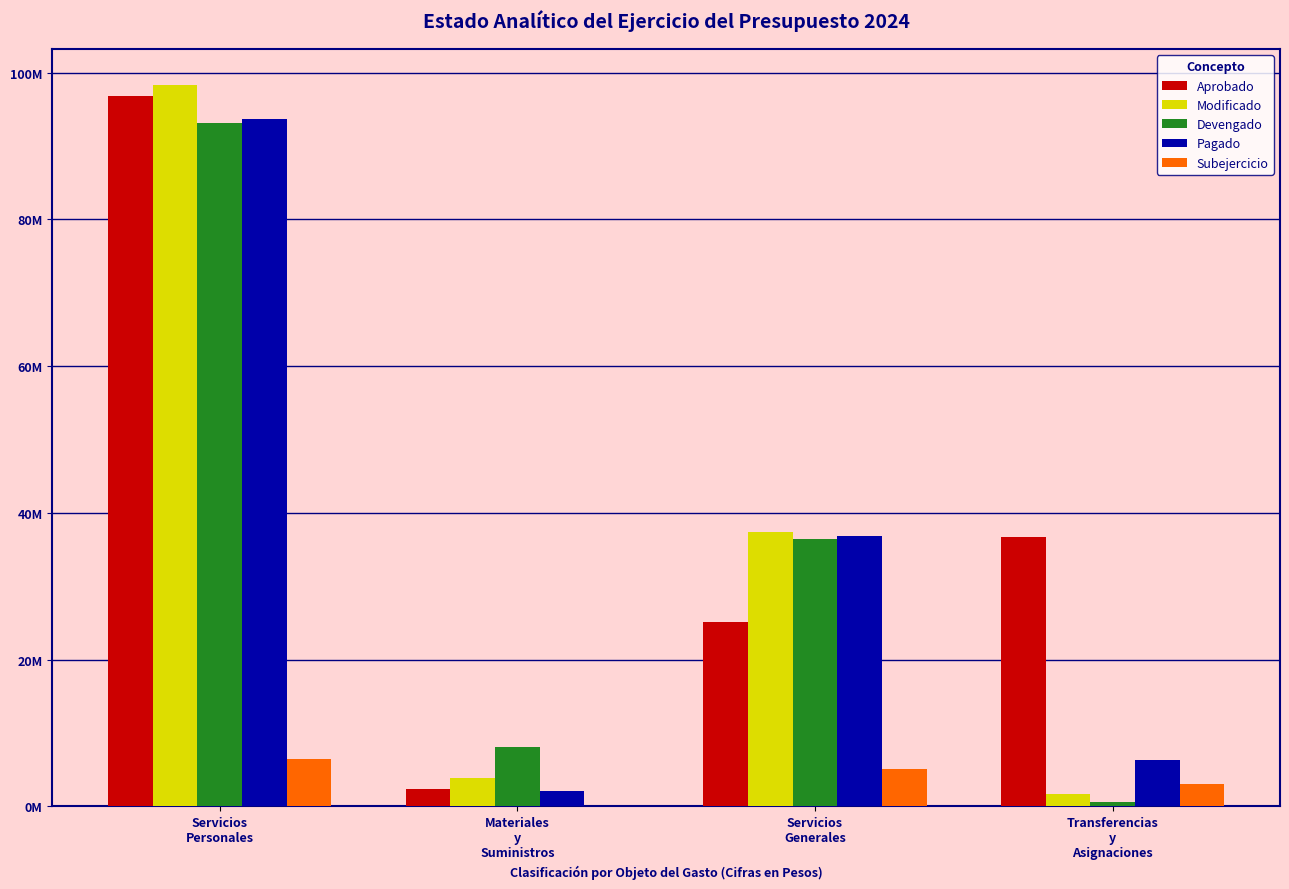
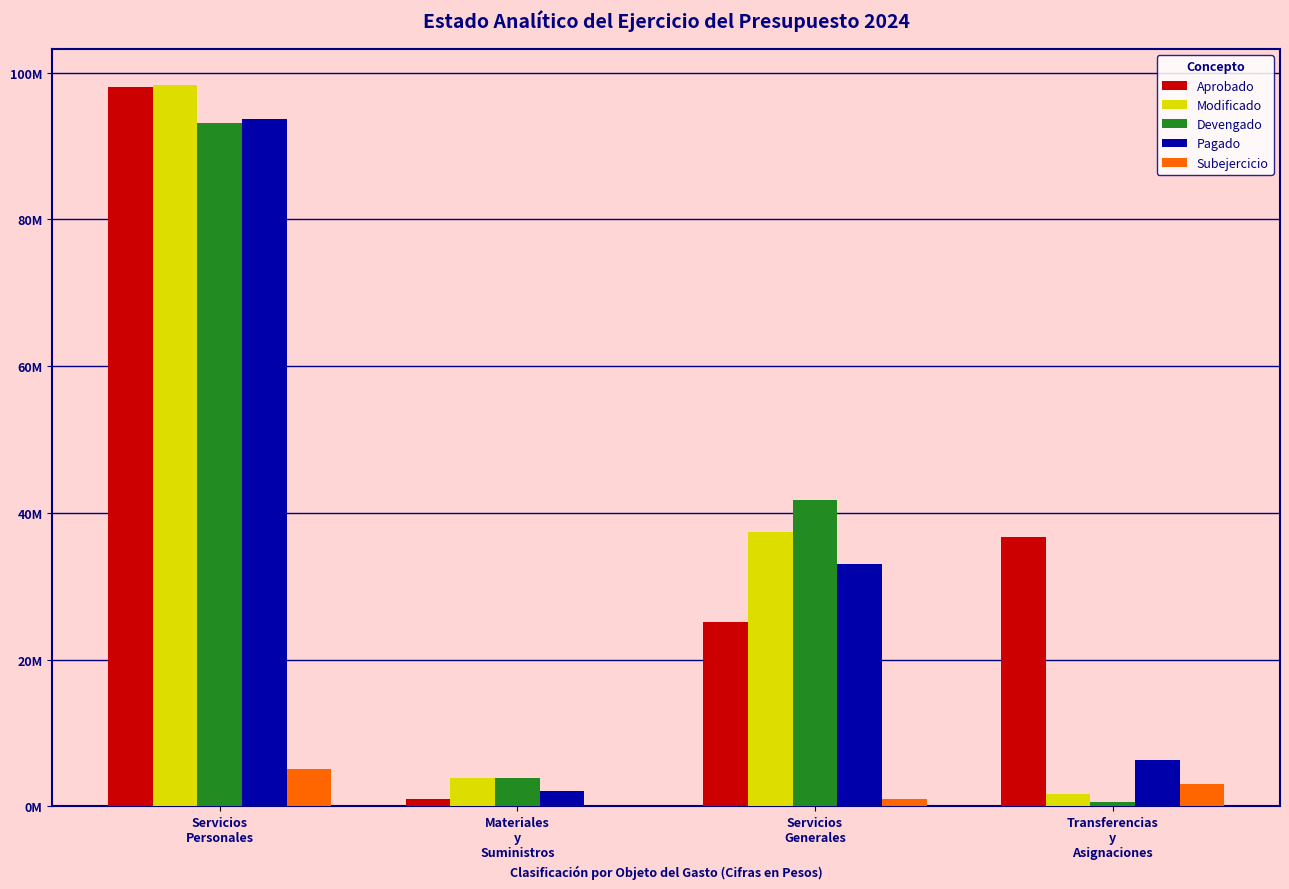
Aprobado, Servicios Personales: 97000000 -> 98000000
Subejercicio, Servicios Personales: 6000000 -> 5000000
Aprobado, Materiales y Suministros: 2000000 -> 1000000
Devengado, Materiales y Suministros: 8000000 -> 4000000
Devengado, Servicios Generales: 36000000 -> 42000000
Pagado, Servicios Generales: 37000000 -> 33000000
Subejercicio, Servicios Generales: 5000000 -> 1000000
